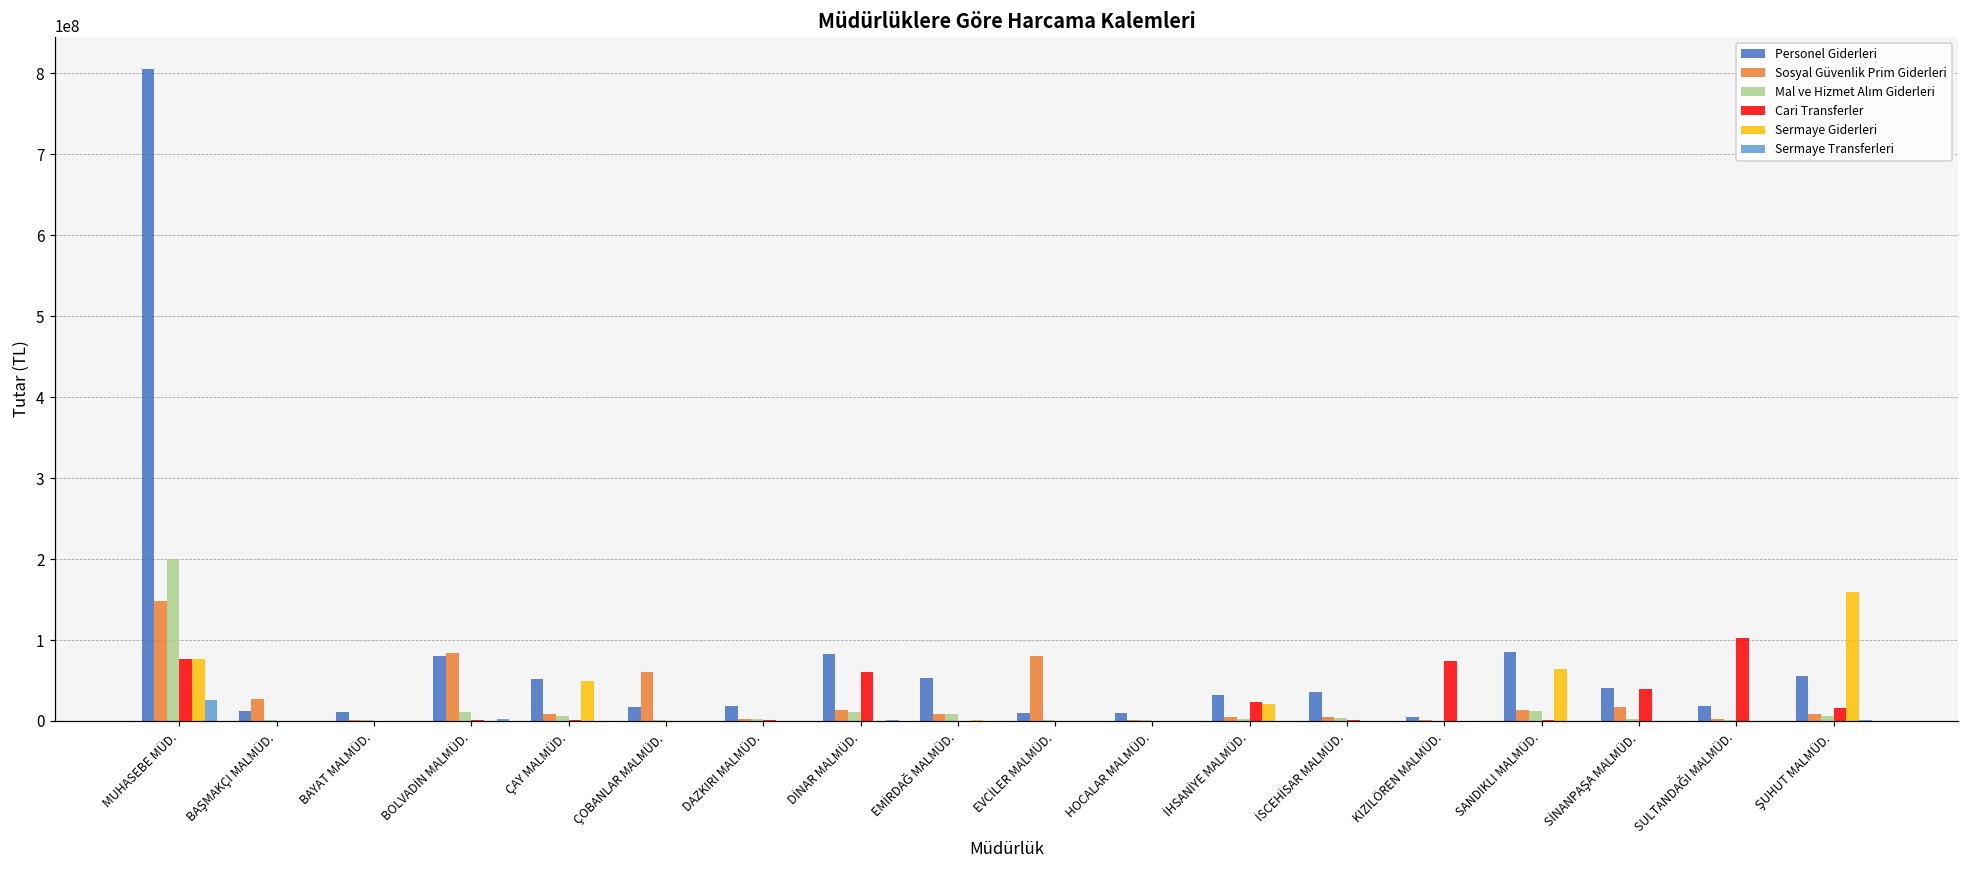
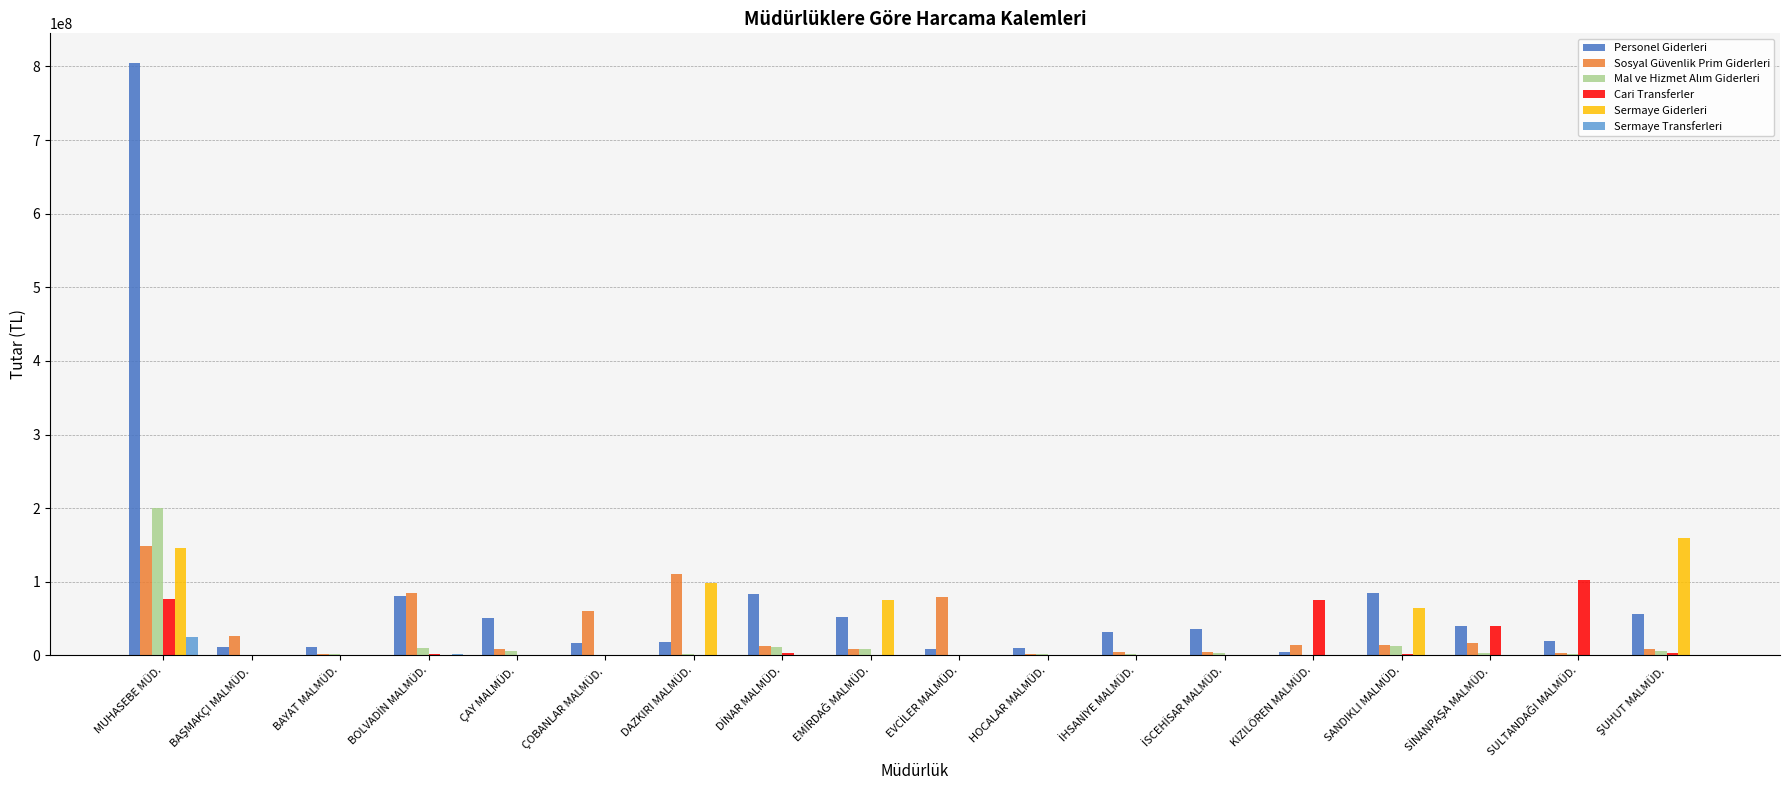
Sermaye Giderleri, MUHASEBE MÜD.: 80000000 -> 150000000
Sermaye Giderleri, ÇAY MALMÜD.: 50000000 -> 0
Sosyal Güvenlik Prim Giderleri, DAZKIRI MALMÜD.: 0 -> 110000000
Sermaye Giderleri, DAZKIRI MALMÜD.: 0 -> 100000000
Cari Transferler, DİNAR MALMÜD.: 60000000 -> 0
Sermaye Giderleri, EMİRDAĞ MALMÜD.: 0 -> 80000000
Cari Transferler, İHSANİYE MALMÜD.: 20000000 -> 0
Sermaye Giderleri, İHSANİYE MALMÜD.: 20000000 -> 0
Sosyal Güvenlik Prim Giderleri, KIZILÖREN MALMÜD.: 0 -> 10000000
Cari Transferler, ŞUHUT MALMÜD.: 20000000 -> 0
